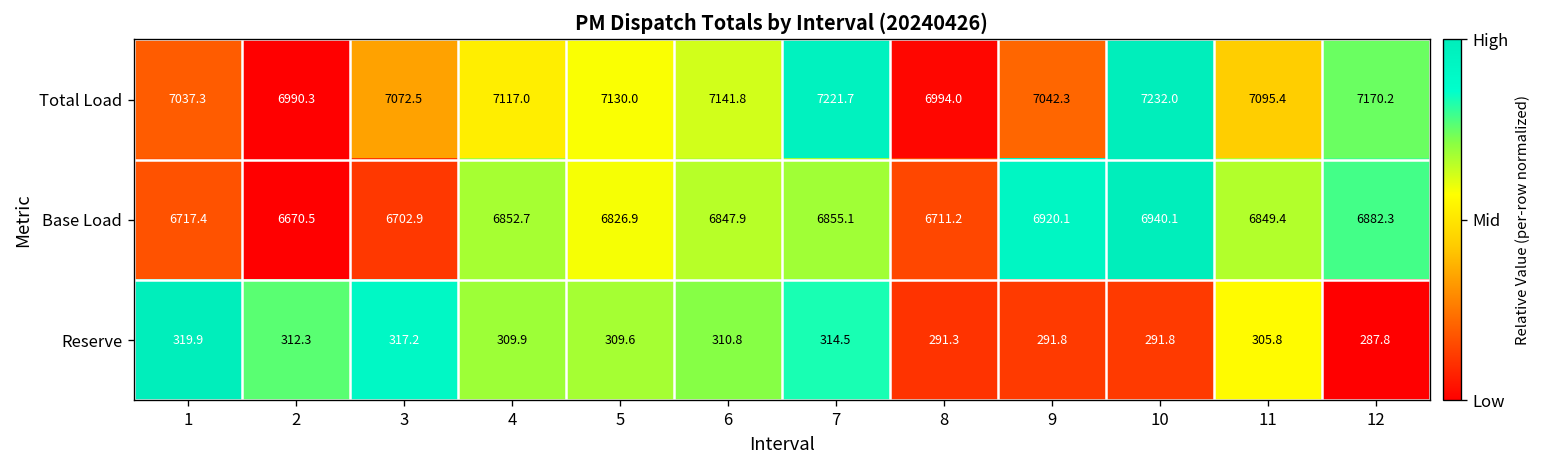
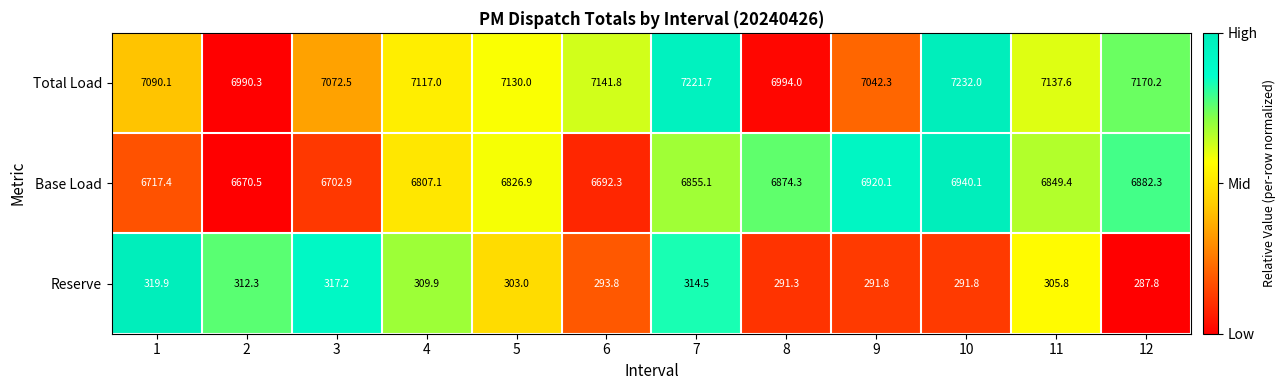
Total Load, 1: 7037.3 -> 7090.1
Total Load, 11: 7095.4 -> 7137.6
Base Load, 4: 6852.7 -> 6807.1
Base Load, 6: 6847.9 -> 6692.3
Base Load, 8: 6711.2 -> 6874.3
Reserve, 5: 309.6 -> 303.0
Reserve, 6: 310.8 -> 293.8
